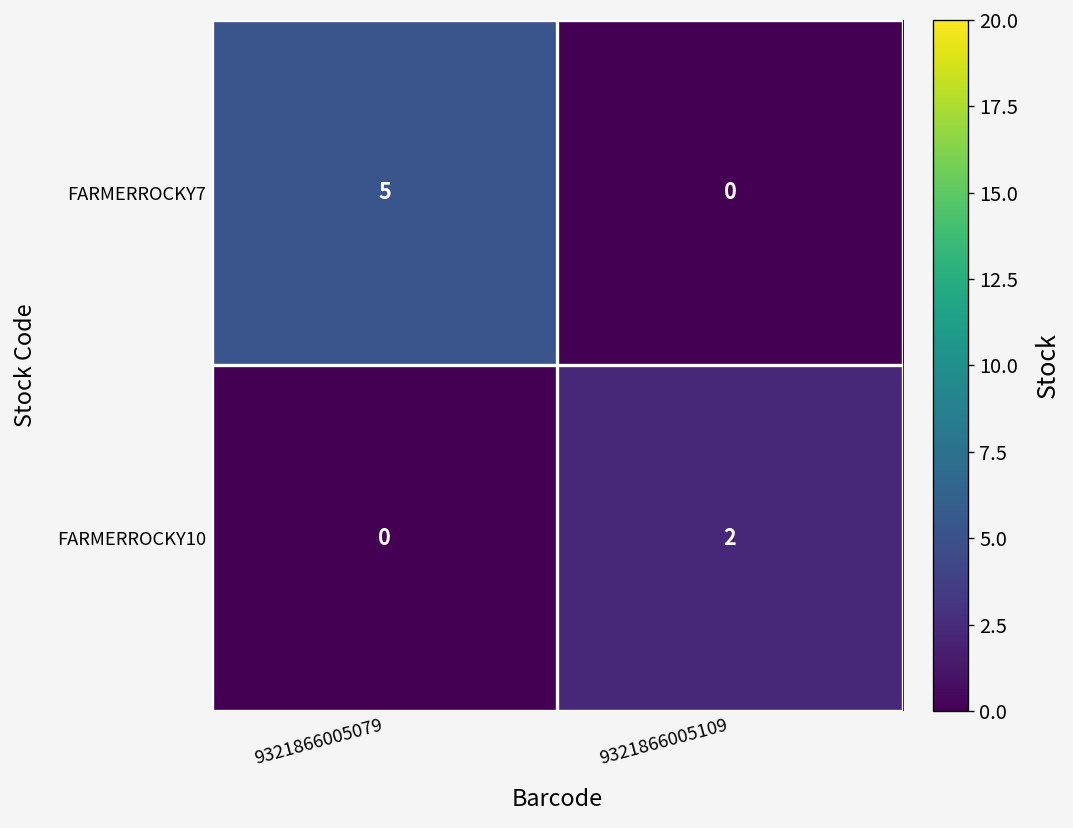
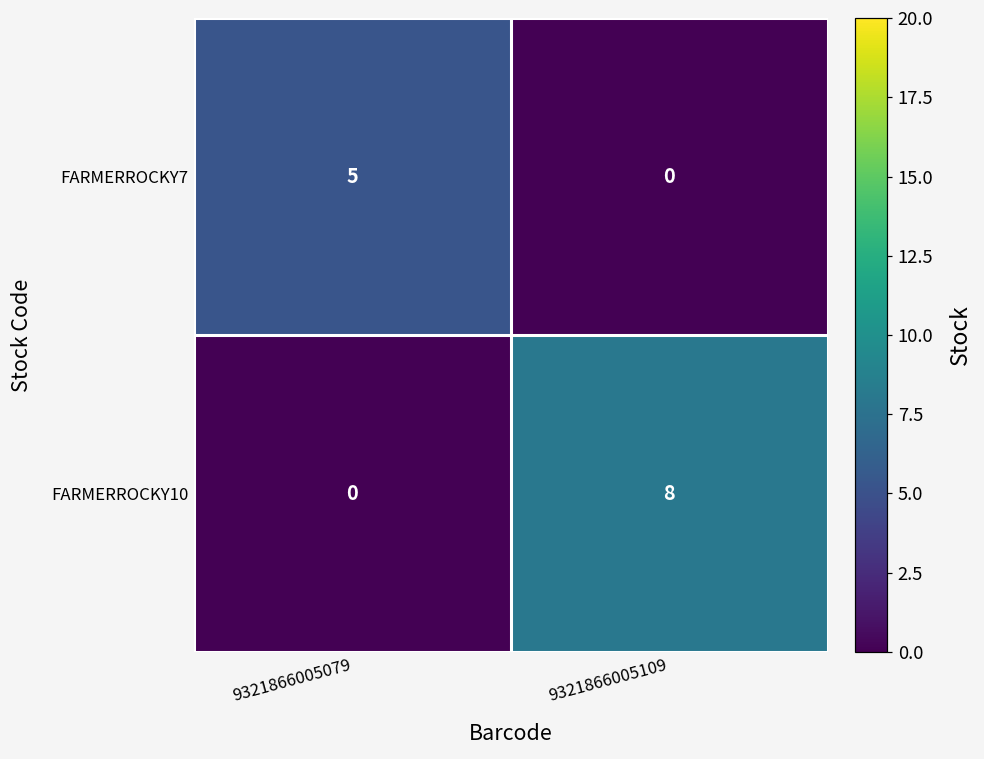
FARMERROCKY10, 9321866005109: 2 -> 8
